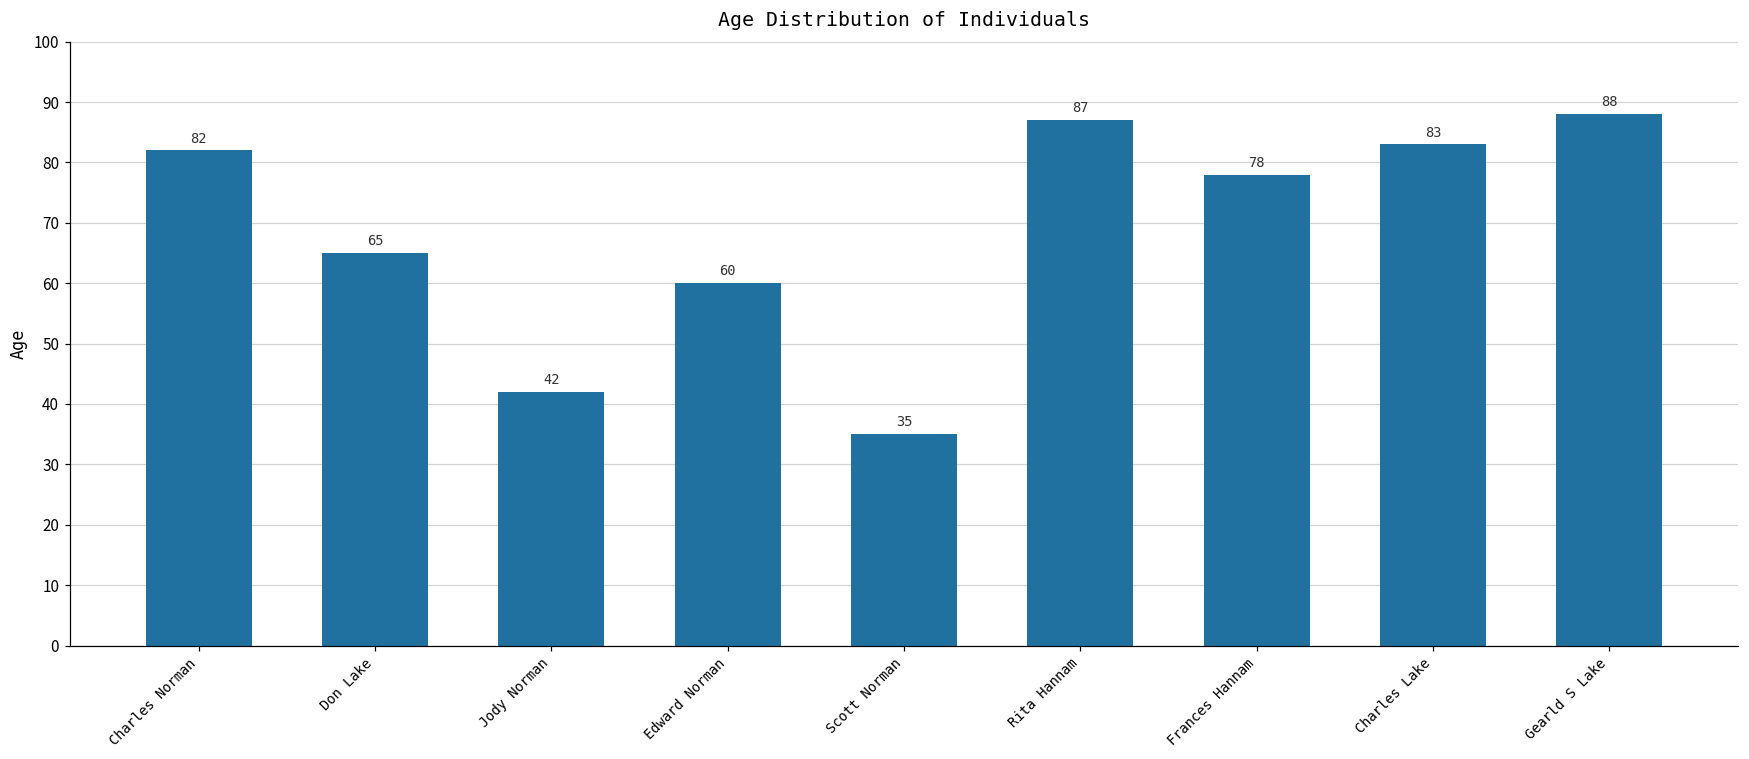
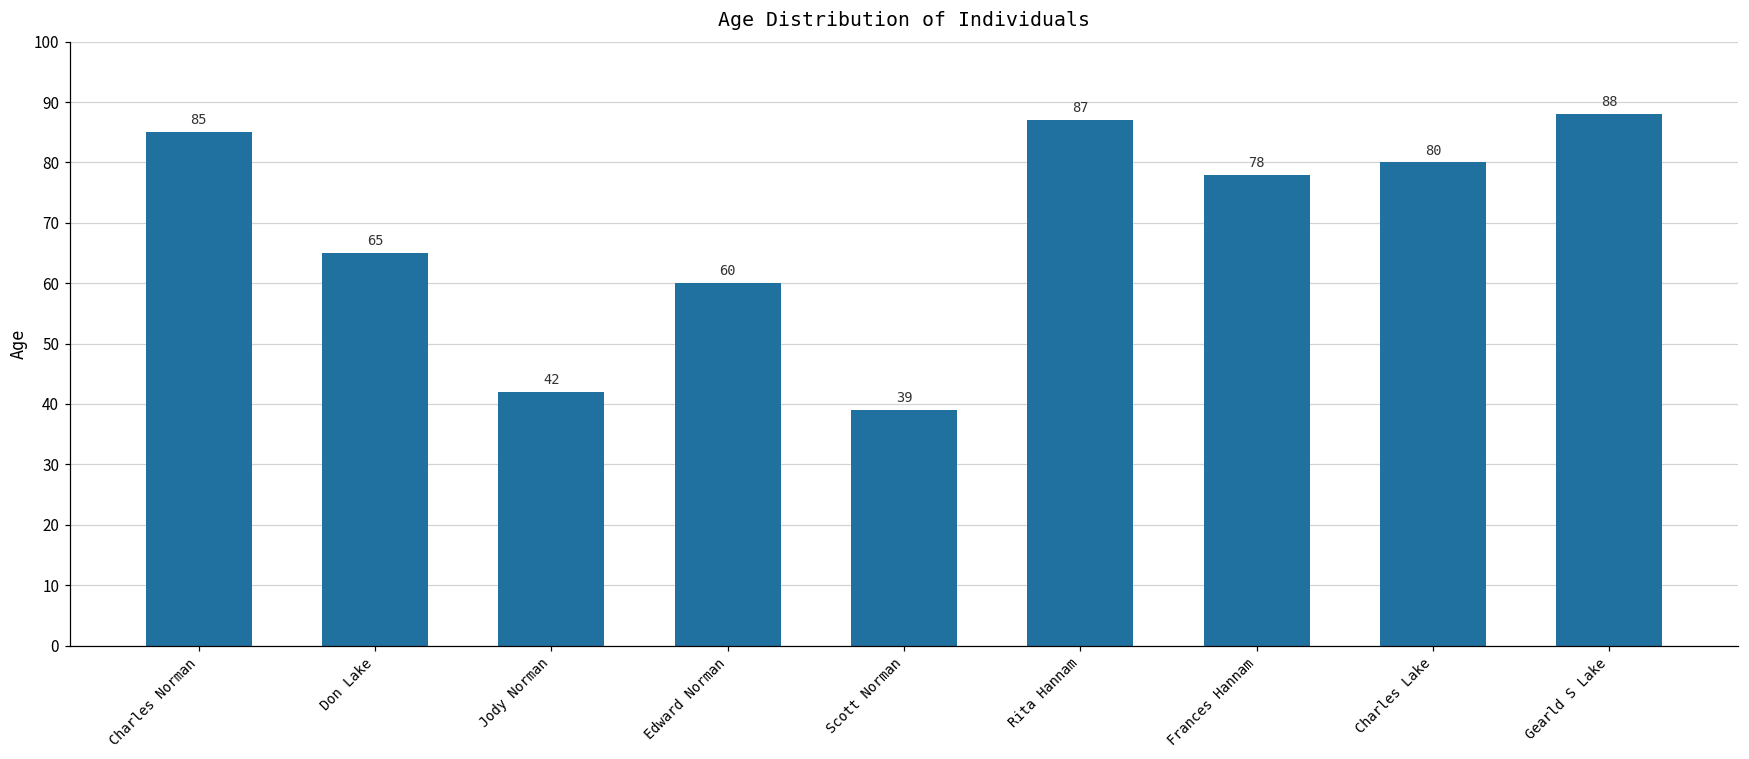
Charles Norman: 82 -> 85
Scott Norman: 35 -> 39
Charles Lake: 83 -> 80
